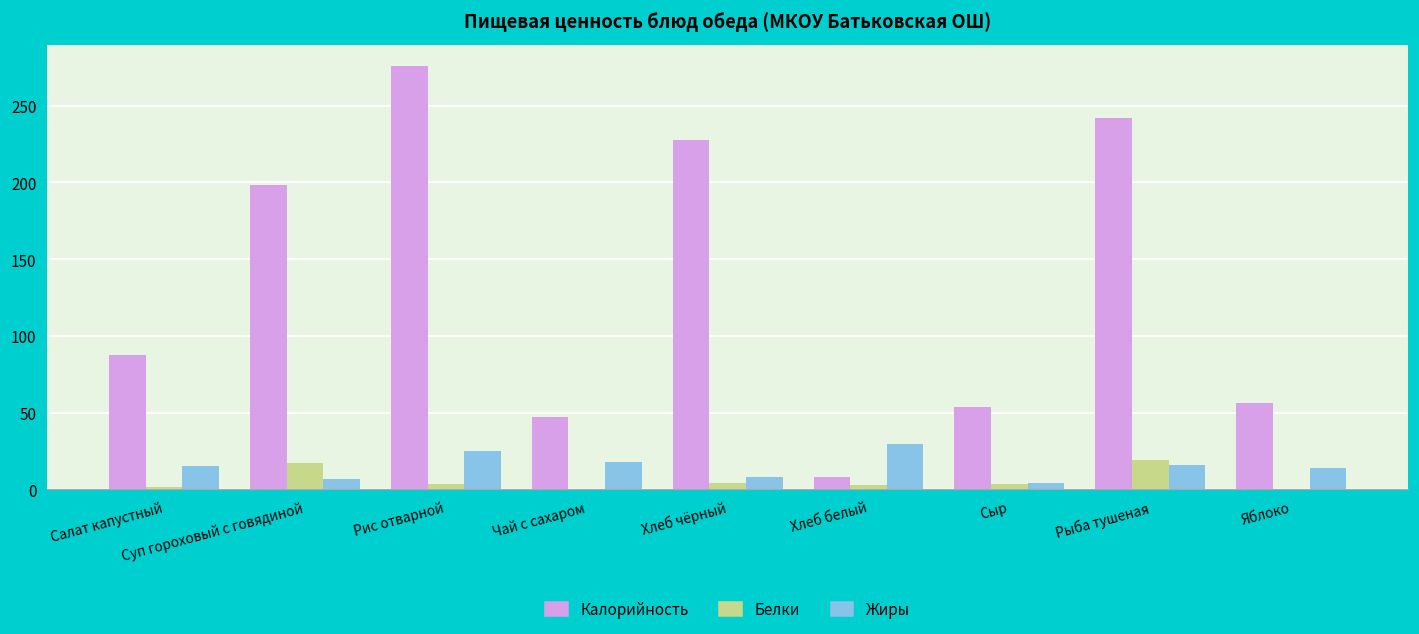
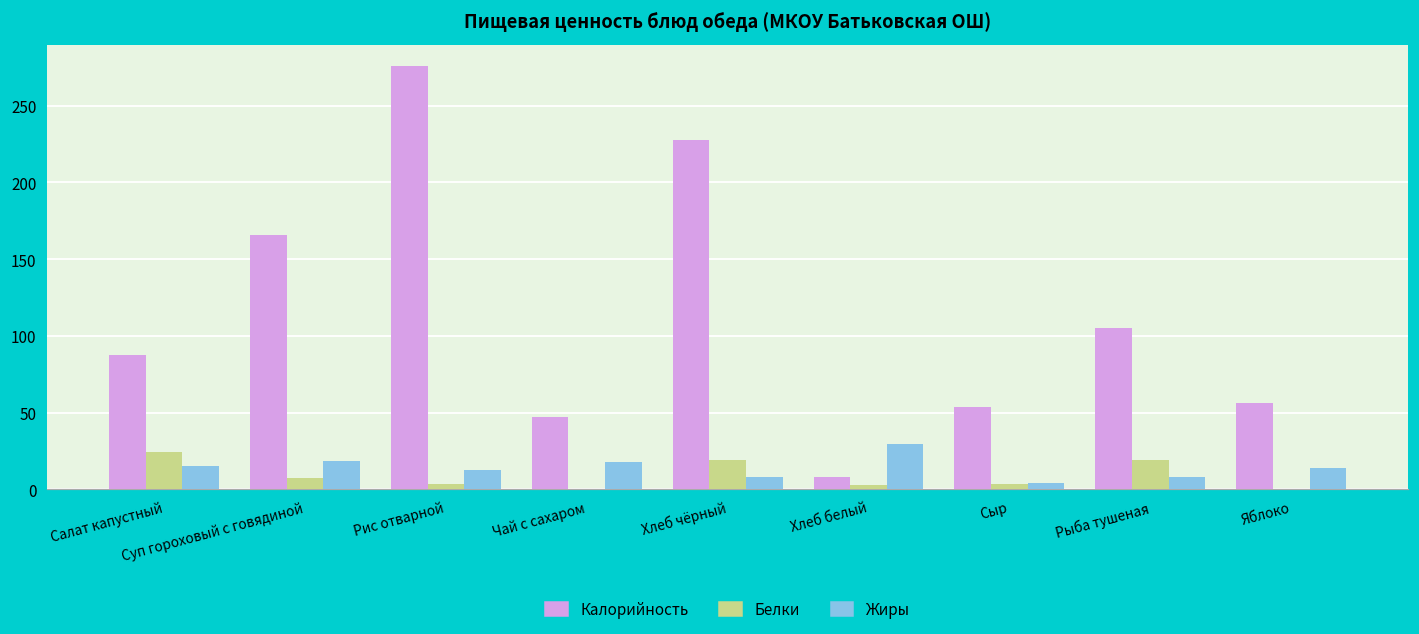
Белки, Салат капустный: 1 -> 24
Калорийность, Суп гороховый с говядиной: 198 -> 166
Белки, Суп гороховый с говядиной: 17 -> 7
Жиры, Суп гороховый с говядиной: 6 -> 19
Жиры, Рис отварной: 25 -> 13
Белки, Хлеб чёрный: 4 -> 19
Калорийность, Рыба тушеная: 242 -> 105
Жиры, Рыба тушеная: 16 -> 8
